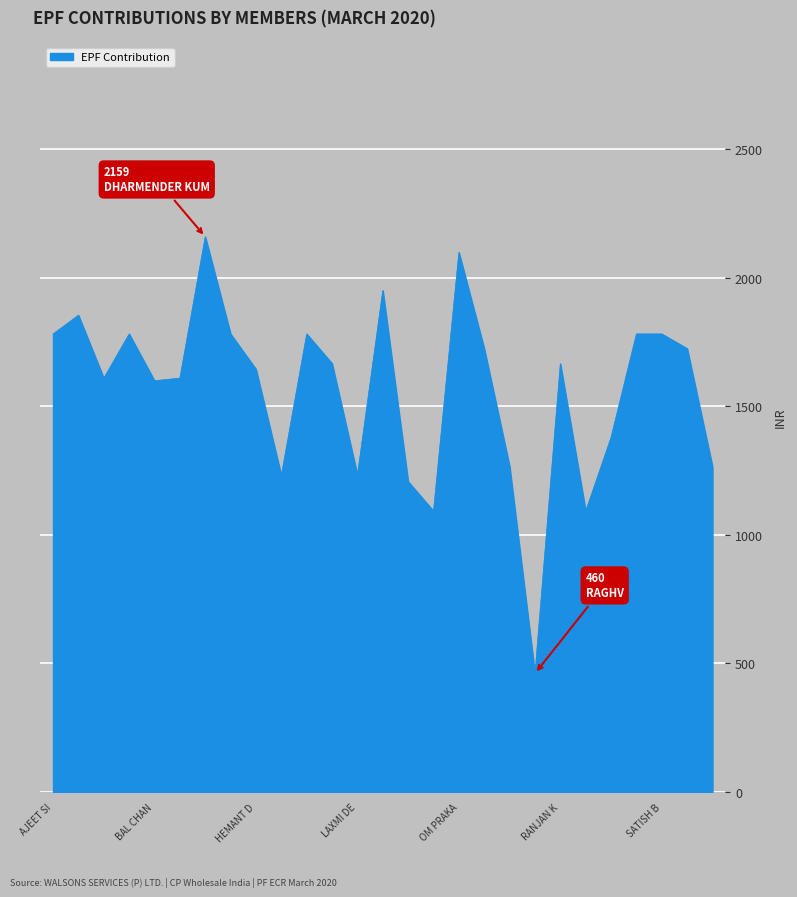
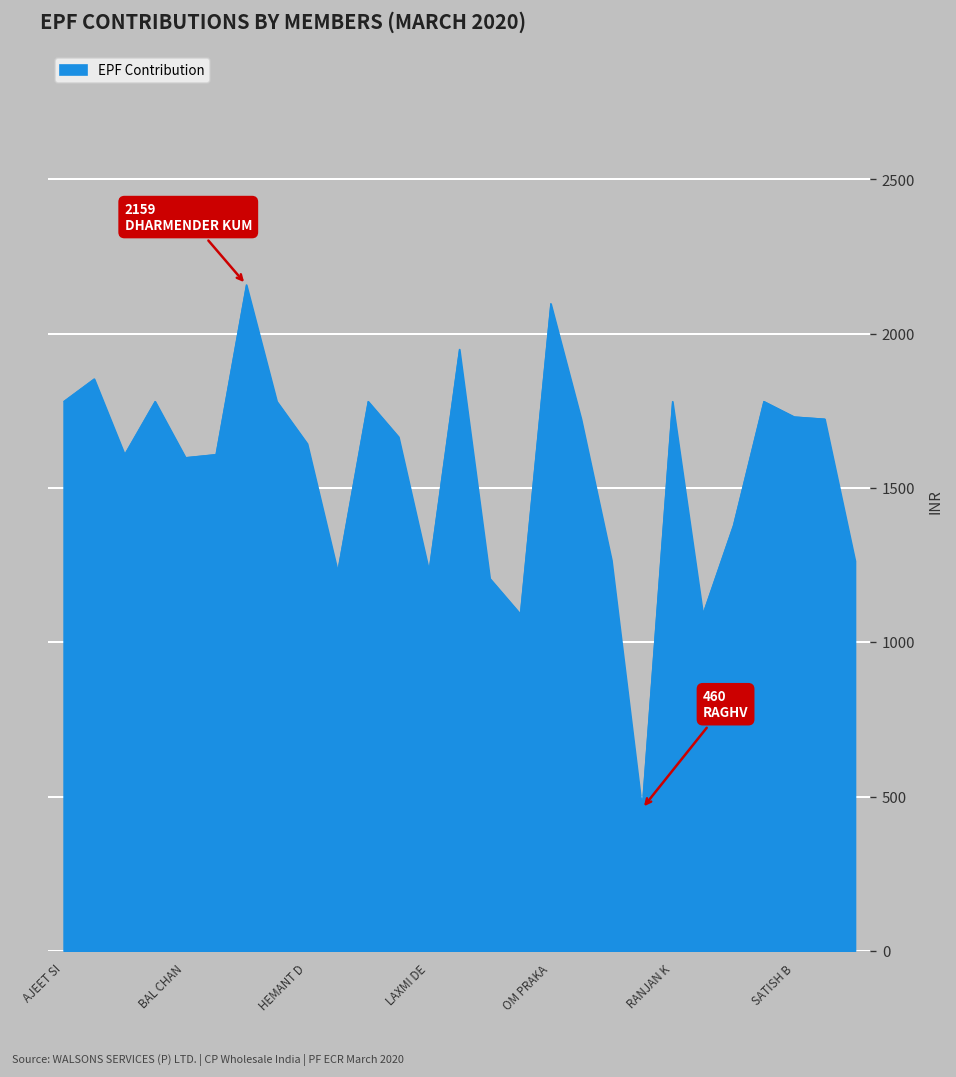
RANJAN K: 1670 -> 1780
SATISH B: 1780 -> 1730
